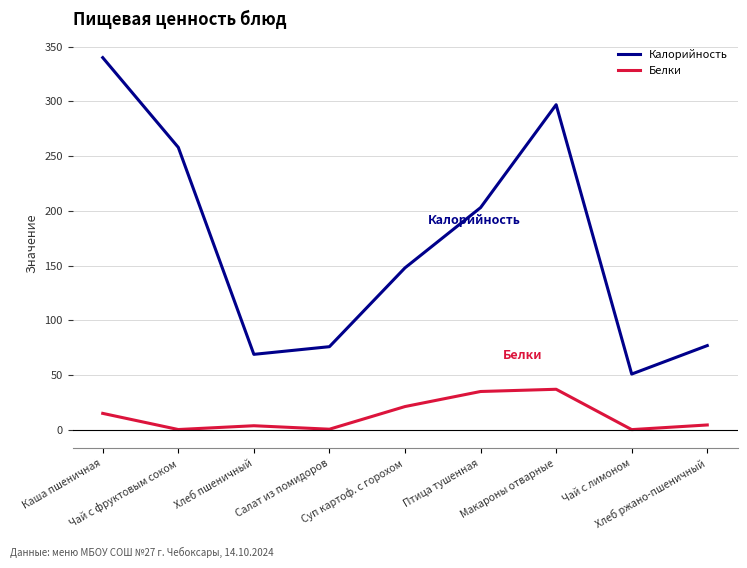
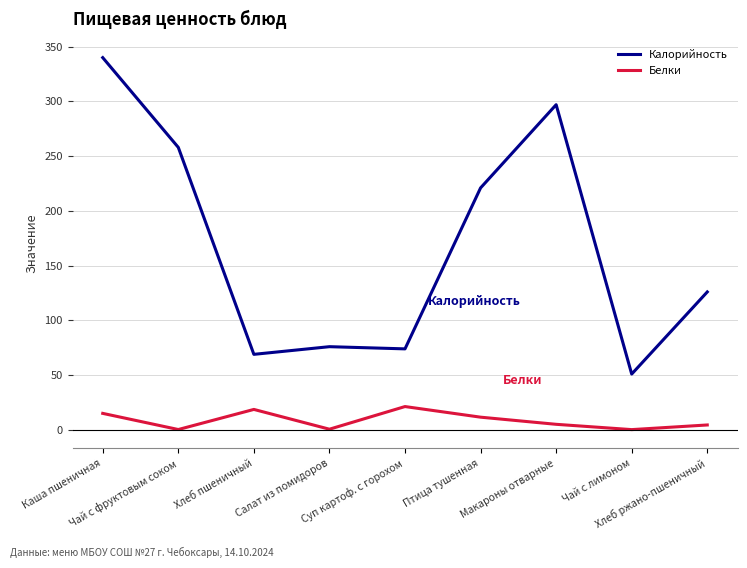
Белки, Хлеб пшеничный: 4 -> 19
Калорийность, Суп картоф. с горохом: 148 -> 74
Калорийность, Птица тушенная: 203 -> 221
Белки, Птица тушенная: 35 -> 12
Белки, Макароны отварные: 37 -> 5
Калорийность, Хлеб ржано-пшеничный: 77 -> 126
